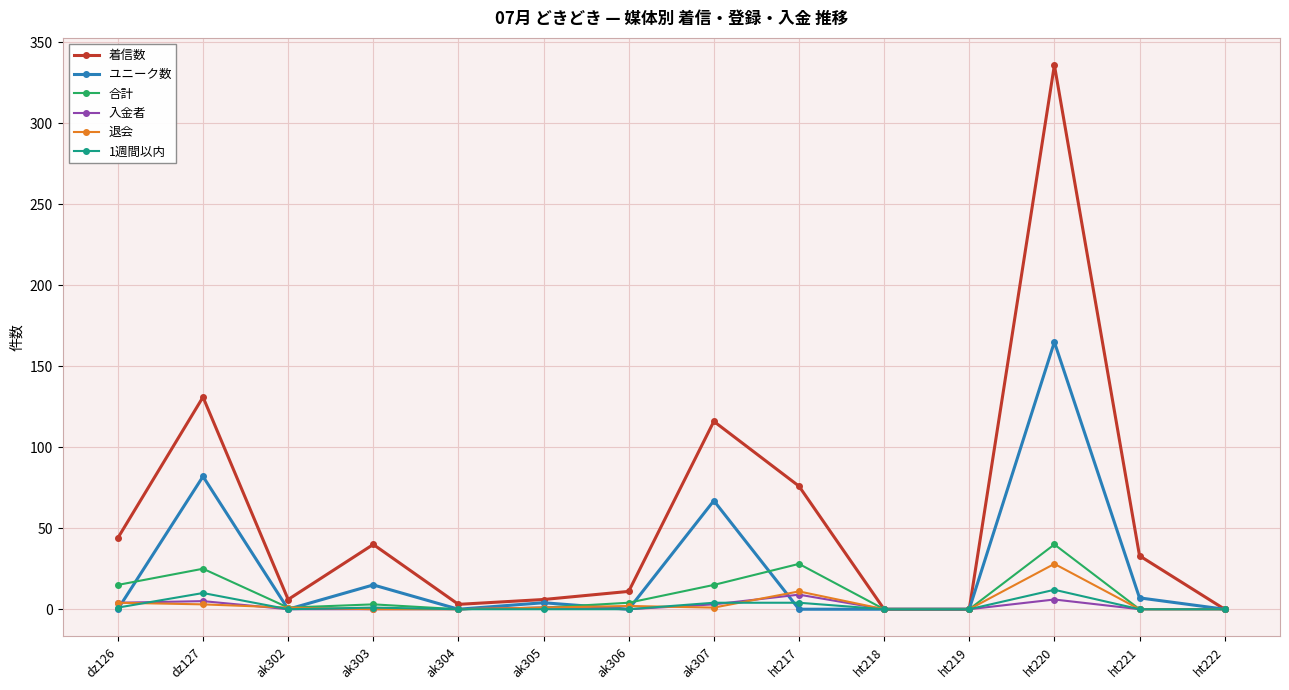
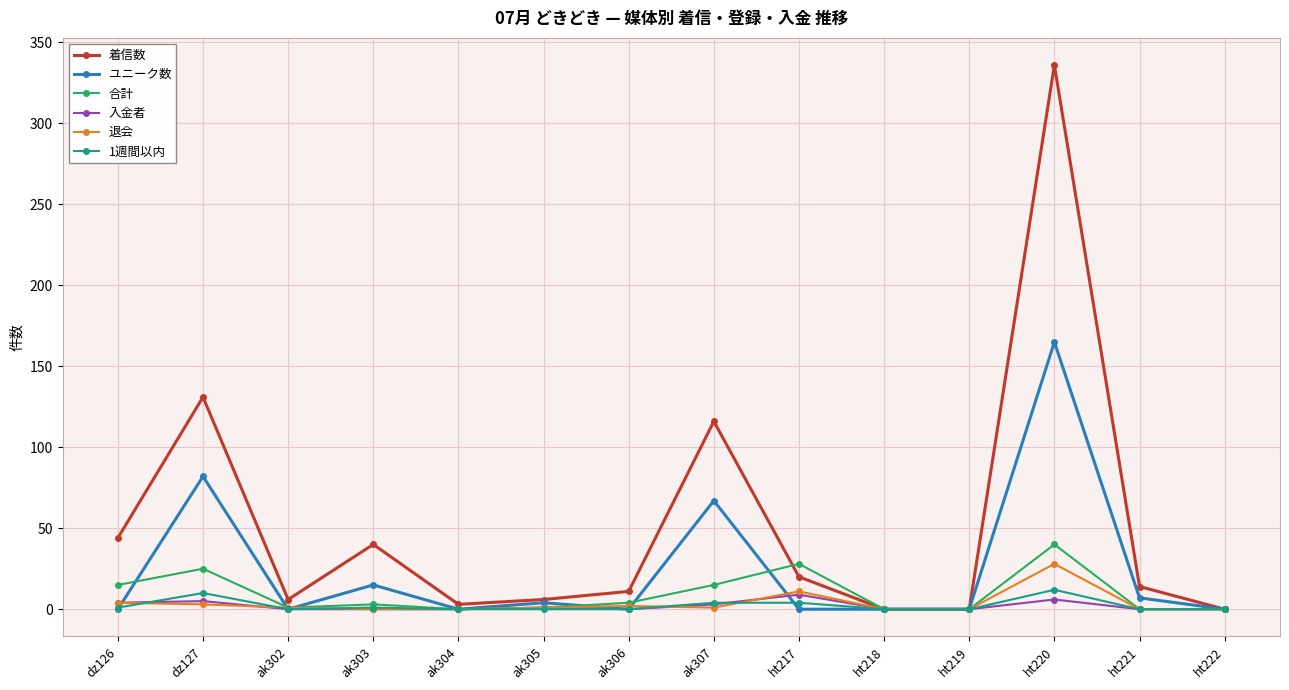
着信数, ht217: 76 -> 20
着信数, ht221: 33 -> 14
